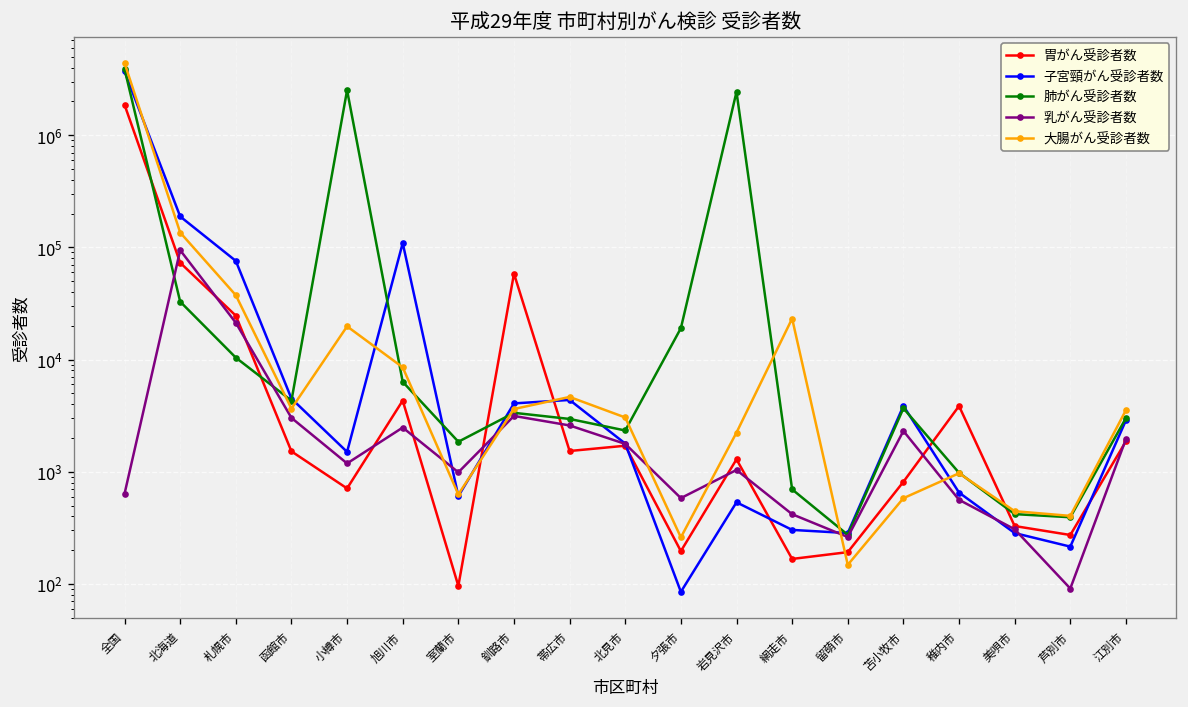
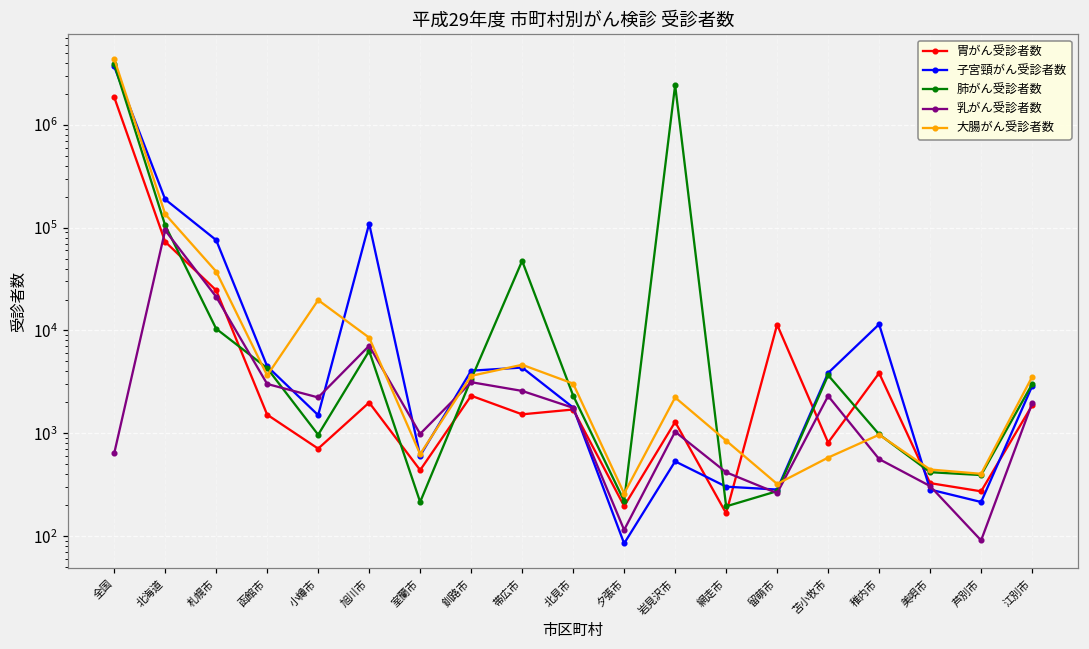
肺がん受診者数, 北海道: 33000 -> 110000
肺がん受診者数, 小樽市: 2500000 -> 1000
乳がん受診者数, 小樽市: 1200 -> 2200
胃がん受診者数, 旭川市: 4000 -> 2000
乳がん受診者数, 旭川市: 2500 -> 7000
胃がん受診者数, 室蘭市: 100 -> 400
肺がん受診者数, 室蘭市: 1900 -> 220
胃がん受診者数, 釧路市: 60000 -> 2300
肺がん受診者数, 帯広市: 3000 -> 50000
肺がん受診者数, 夕張市: 19000 -> 220
乳がん受診者数, 夕張市: 600 -> 120
肺がん受診者数, 網走市: 700 -> 200
大腸がん受診者数, 網走市: 23000 -> 800
胃がん受診者数, 留萌市: 190 -> 11000
大腸がん受診者数, 留萌市: 150 -> 320
子宮頸がん受診者数, 稚内市: 700 -> 11000
